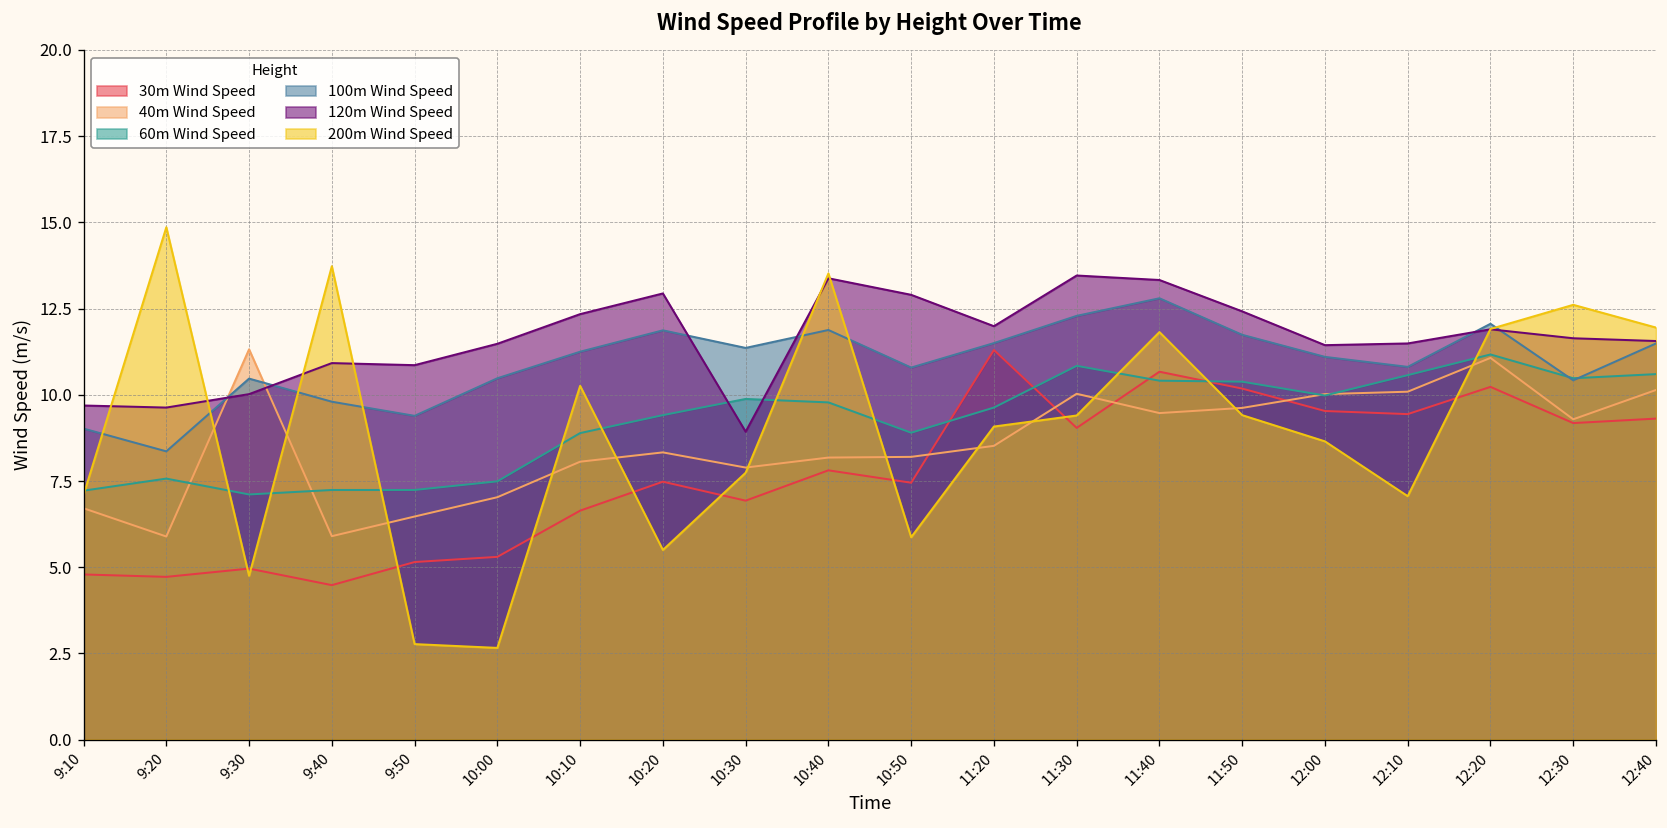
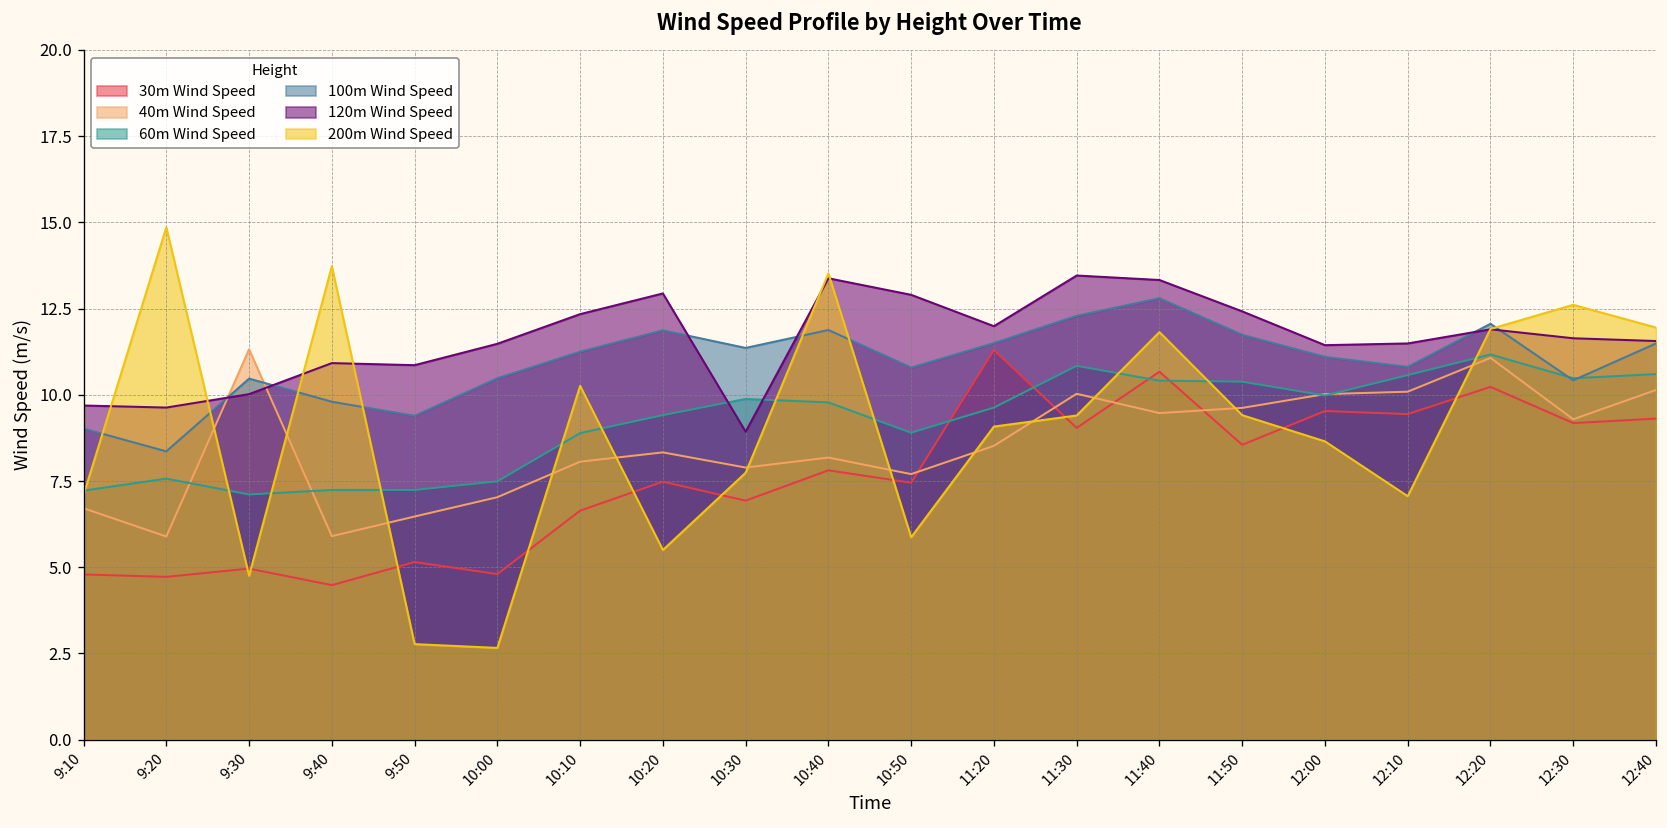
30m Wind Speed, 10:00: 5.3 -> 4.8
40m Wind Speed, 10:50: 8.2 -> 7.7
30m Wind Speed, 11:50: 10.2 -> 8.6
